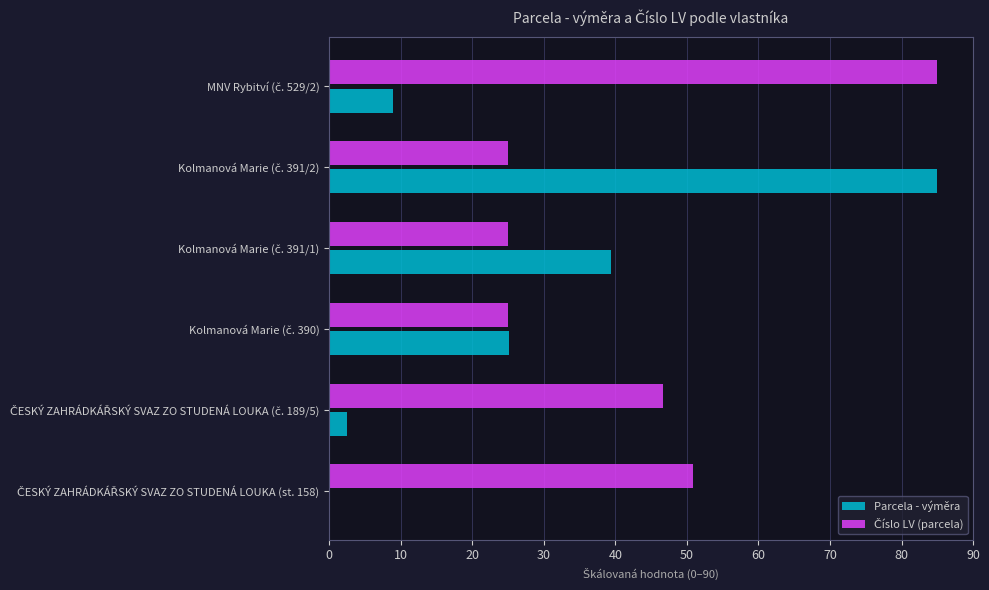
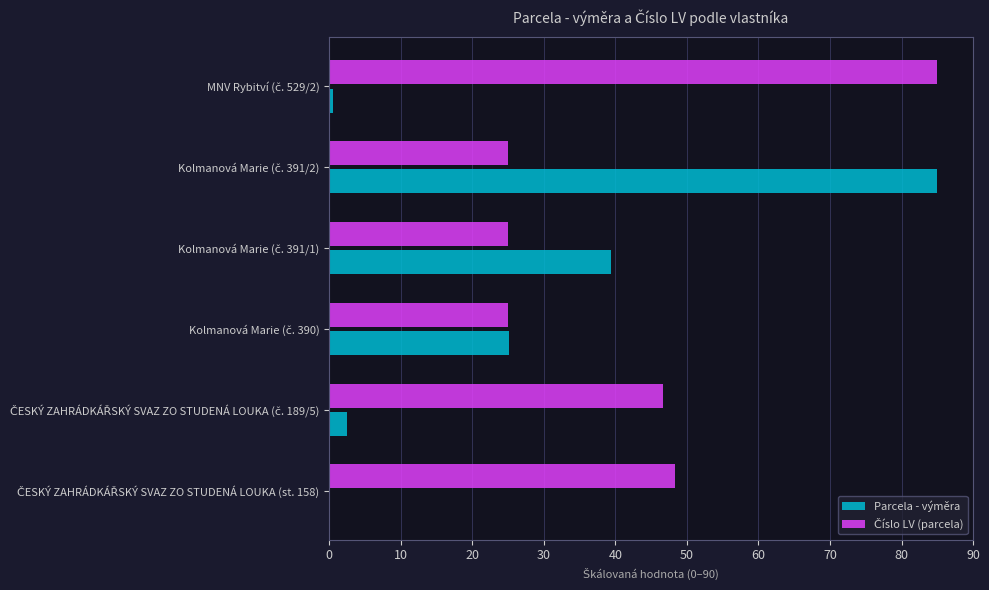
Parcela - výměra, MNV Rybitví (č. 529/2): 9 -> 1
Číslo LV (parcela), ČESKÝ ZAHRÁDKÁŘSKÝ SVAZ ZO STUDENÁ LOUKA (st. 158): 51 -> 48
